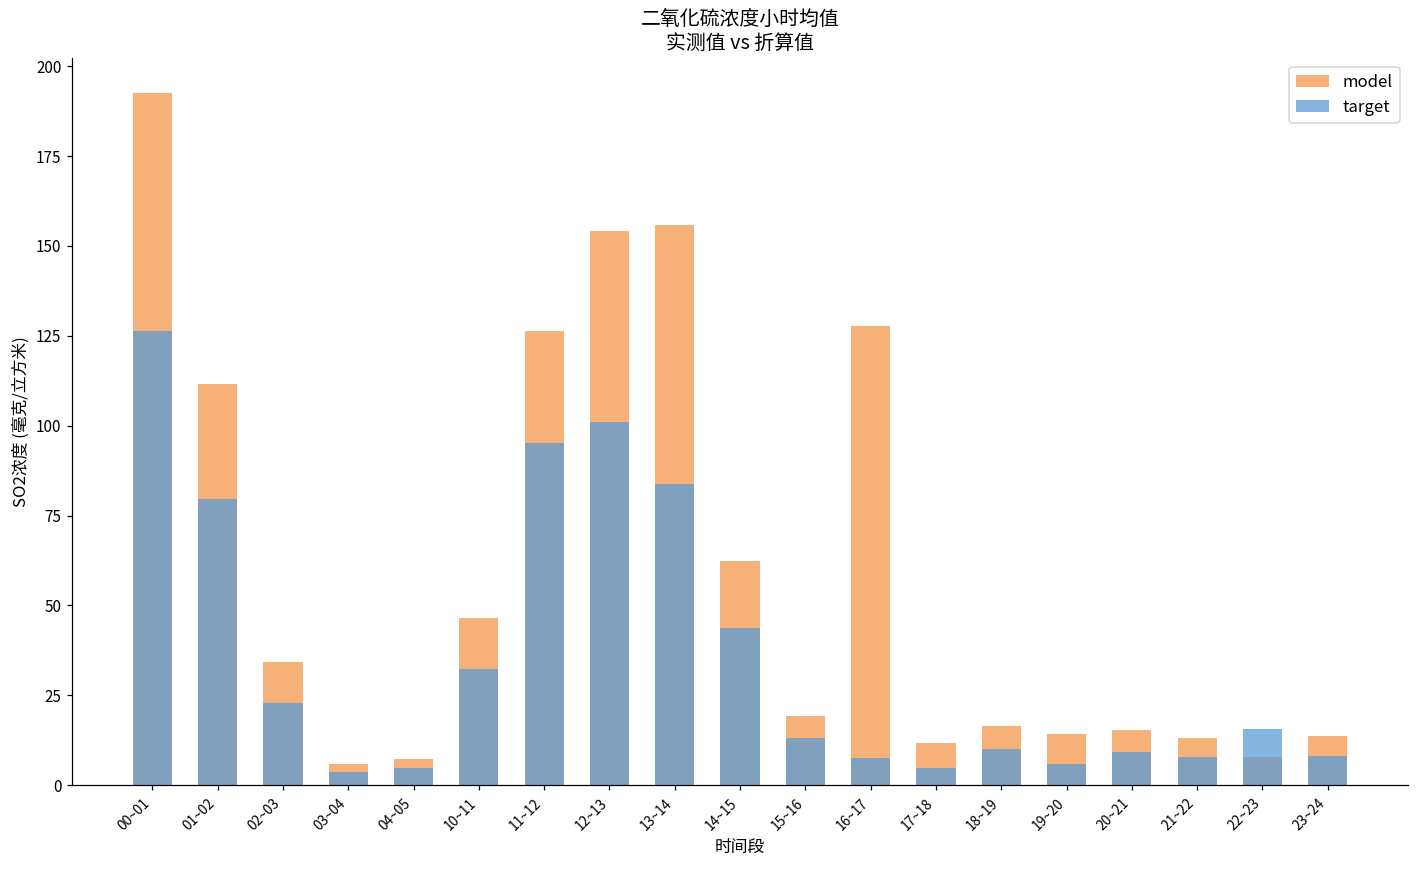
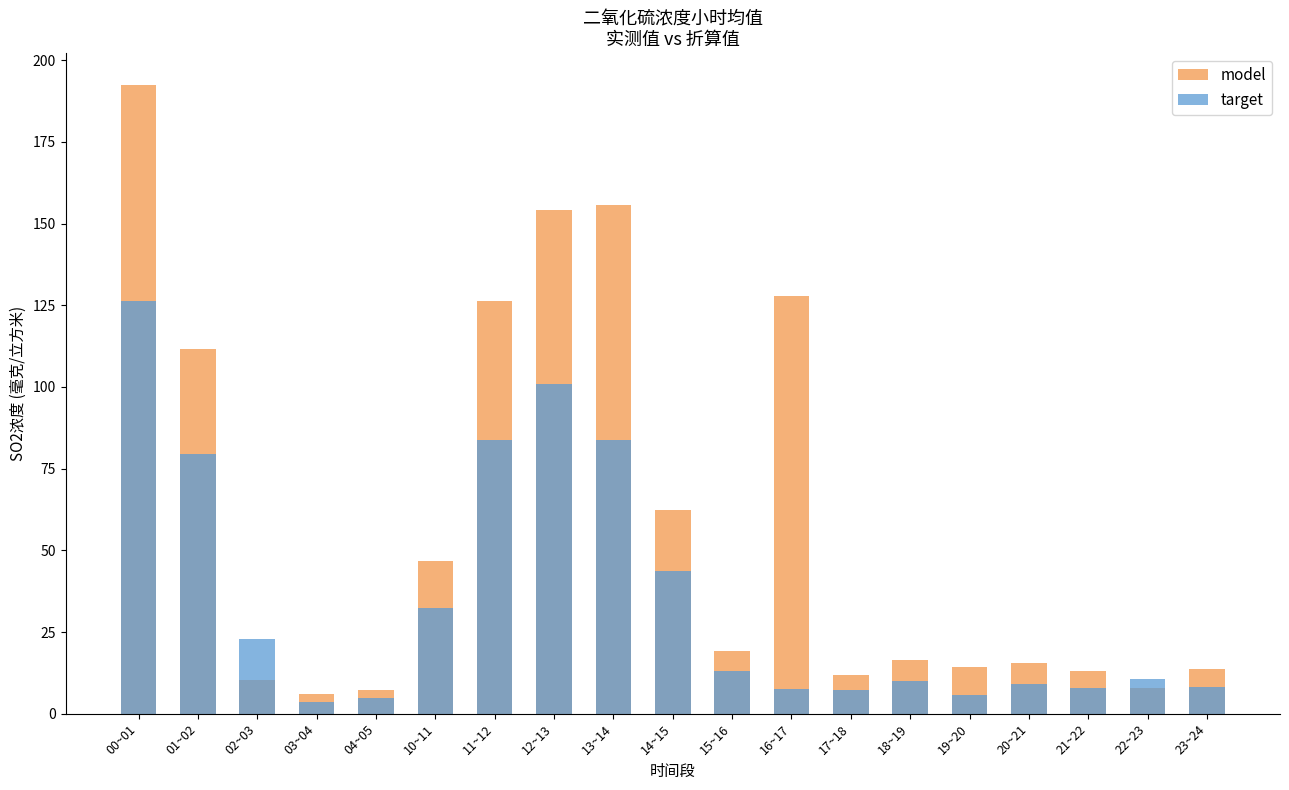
model, 02~03: 34 -> 10
target, 11~12: 95 -> 84
target, 17~18: 5 -> 7
target, 22~23: 16 -> 11
